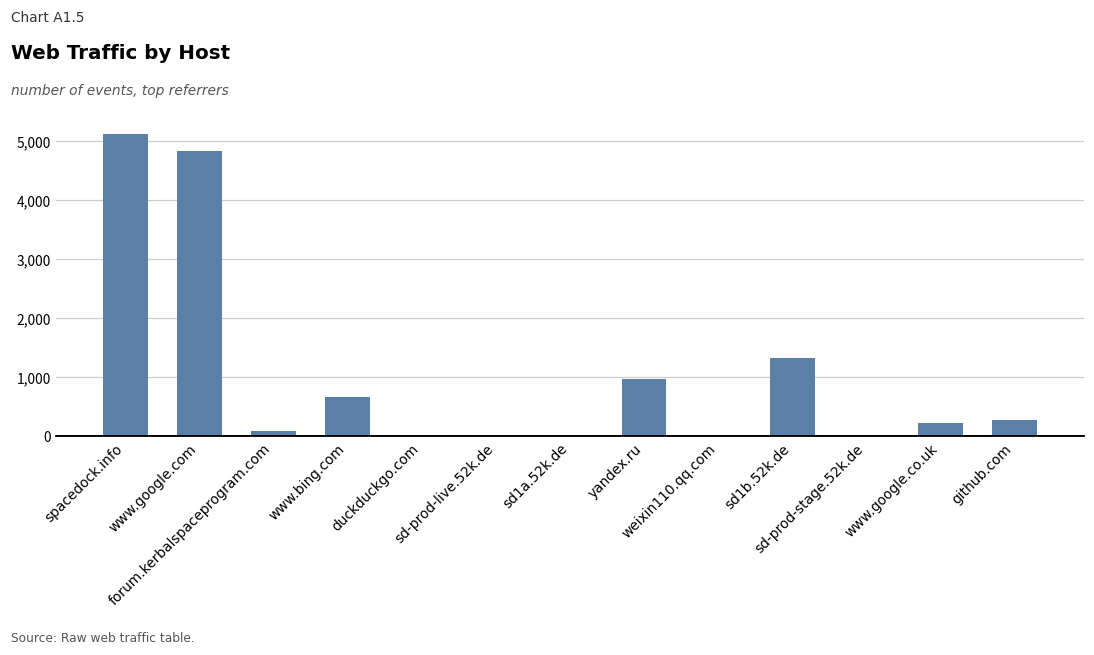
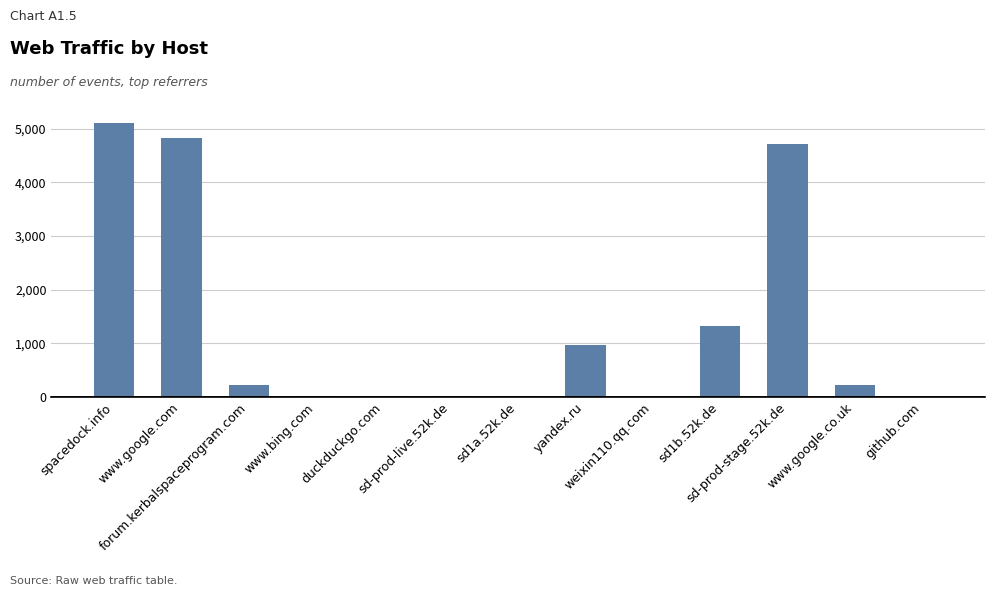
forum.kerbalspaceprogram.com: 100 -> 200
www.bing.com: 700 -> 0
sd-prod-stage.52k.de: 0 -> 4,700
github.com: 300 -> 0
